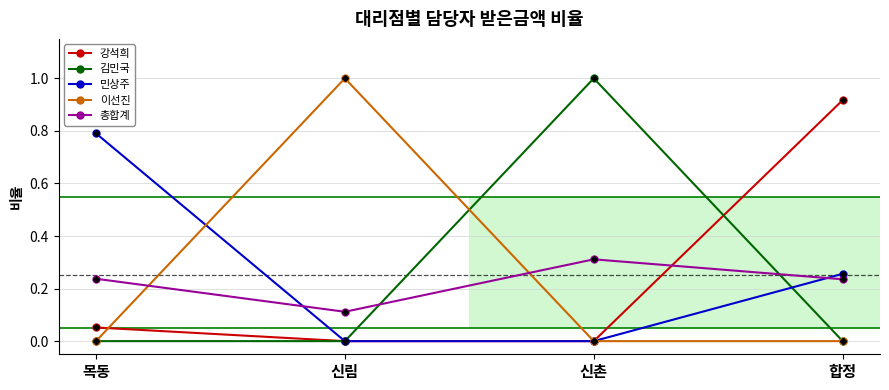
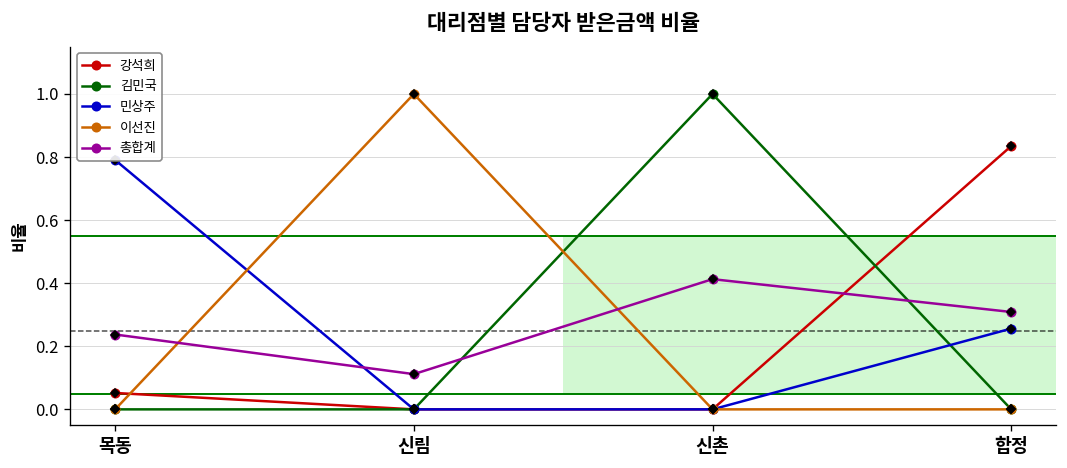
총합계, 신촌: 0.31 -> 0.41
강석희, 합정: 0.92 -> 0.83
총합계, 합정: 0.24 -> 0.31
